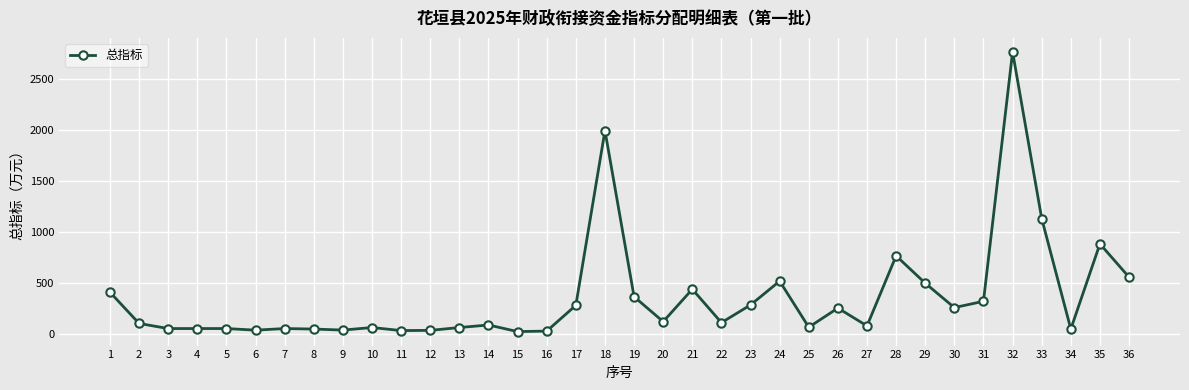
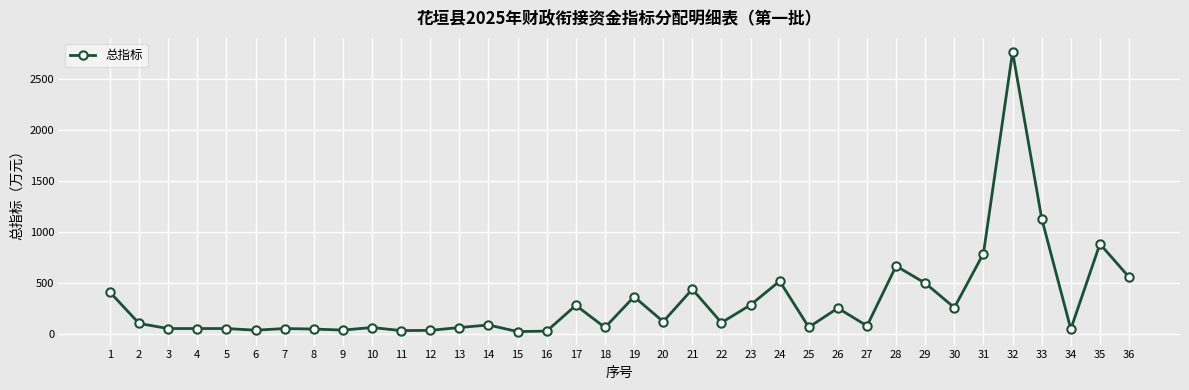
18: 2000 -> 60
28: 770 -> 670
31: 320 -> 790
